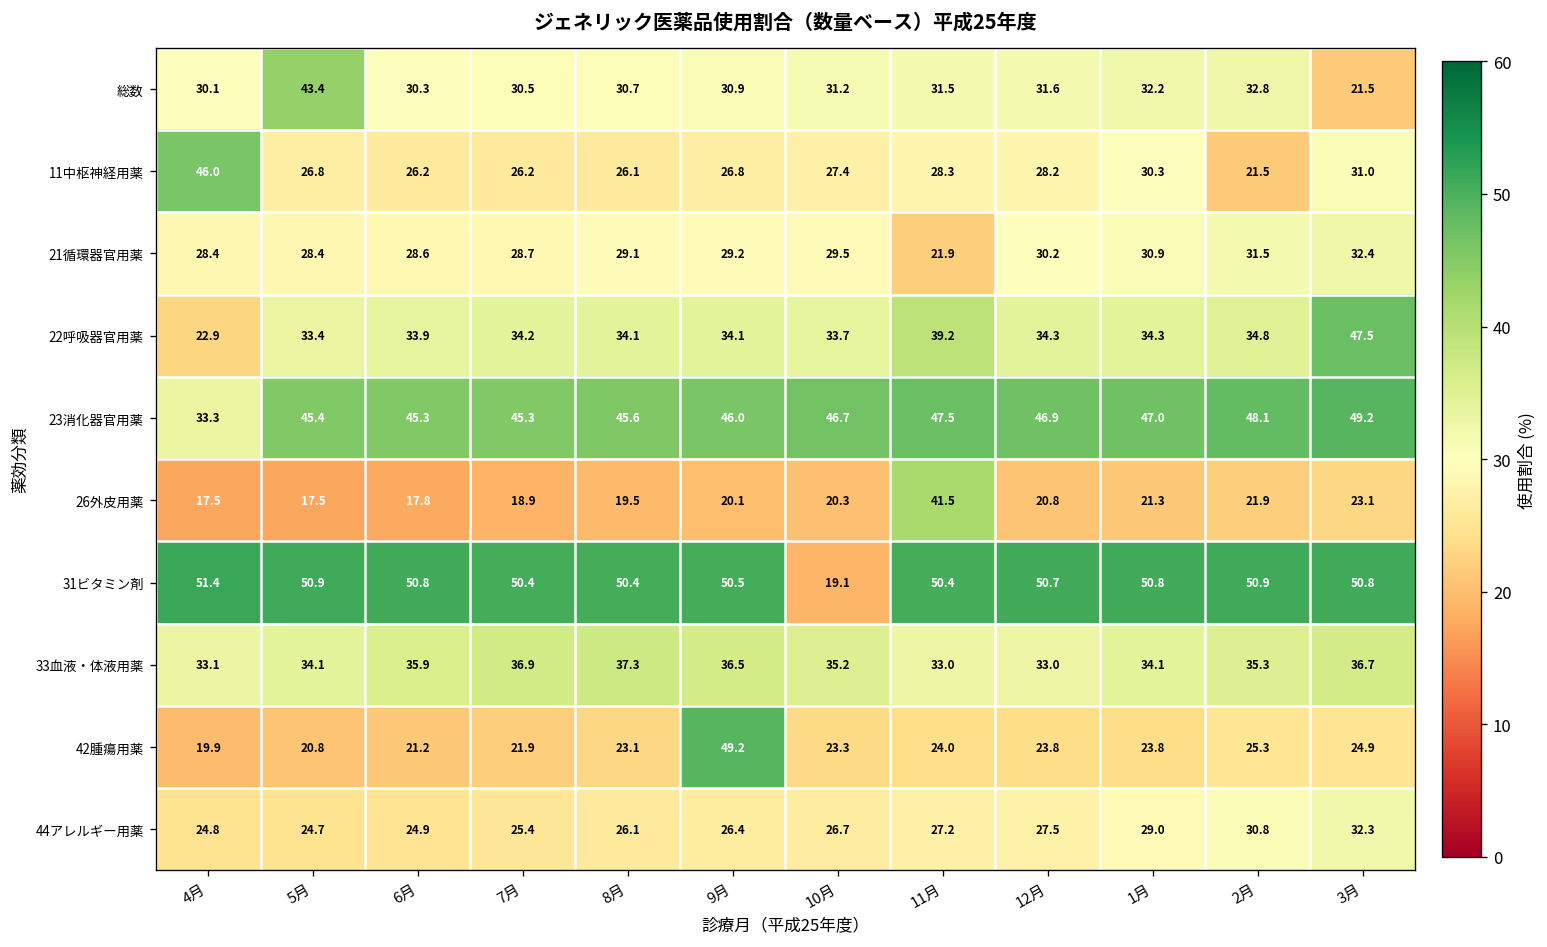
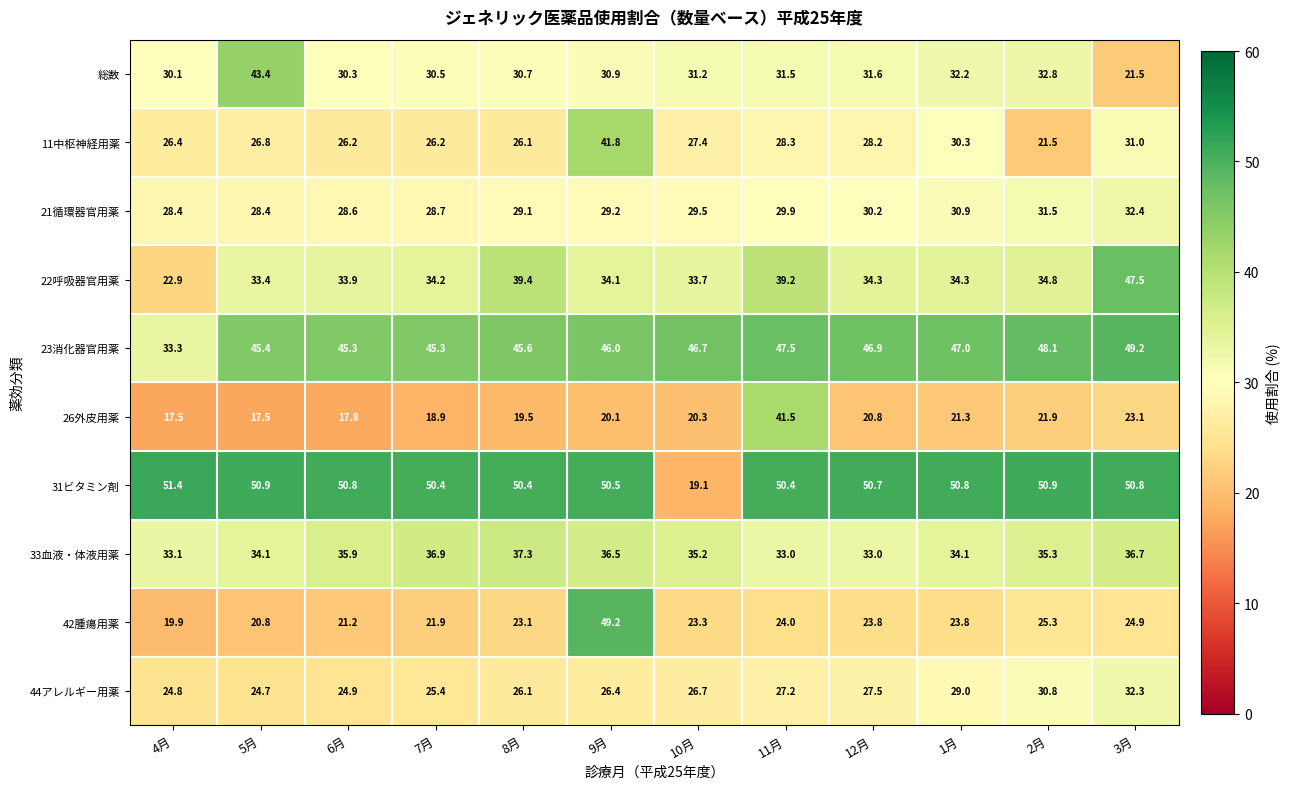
11中枢神経用薬, 4月: 46.0 -> 26.4
11中枢神経用薬, 9月: 26.8 -> 41.8
21循環器官用薬, 11月: 21.9 -> 29.9
22呼吸器官用薬, 8月: 34.1 -> 39.4
